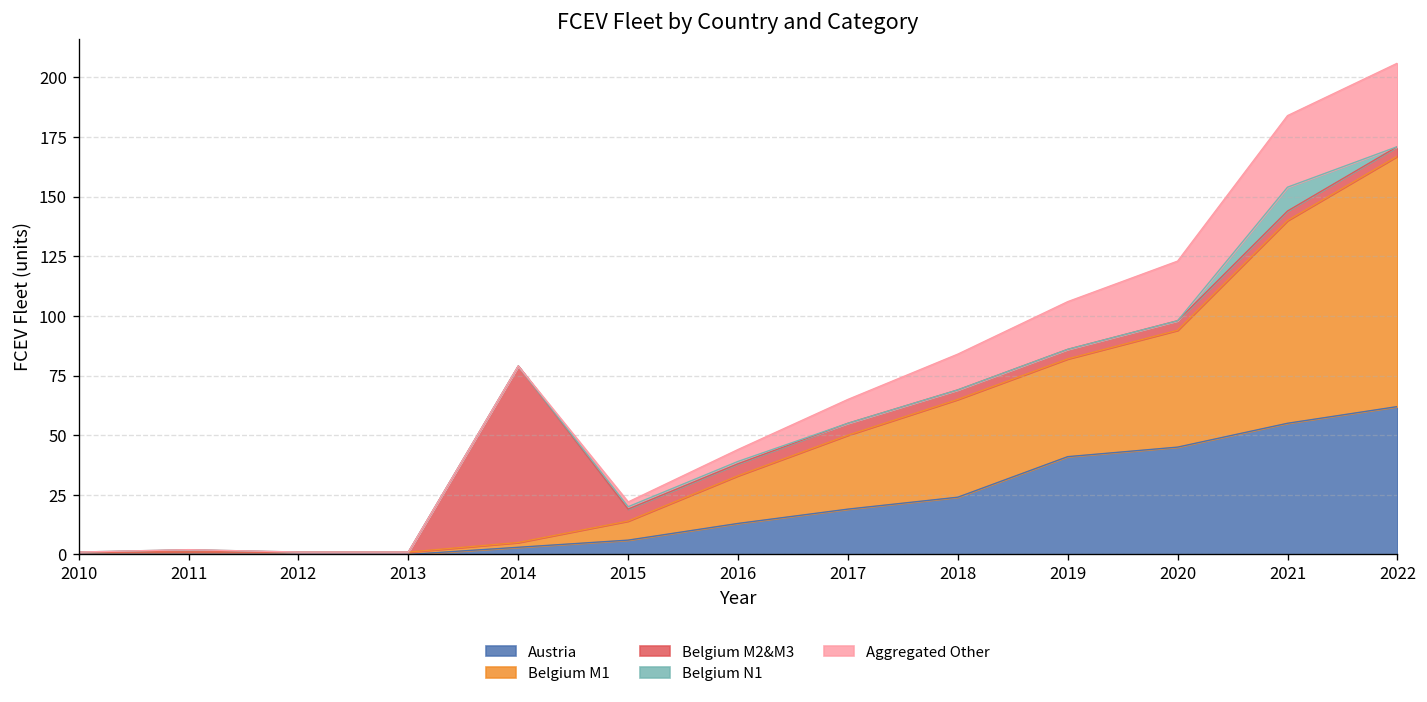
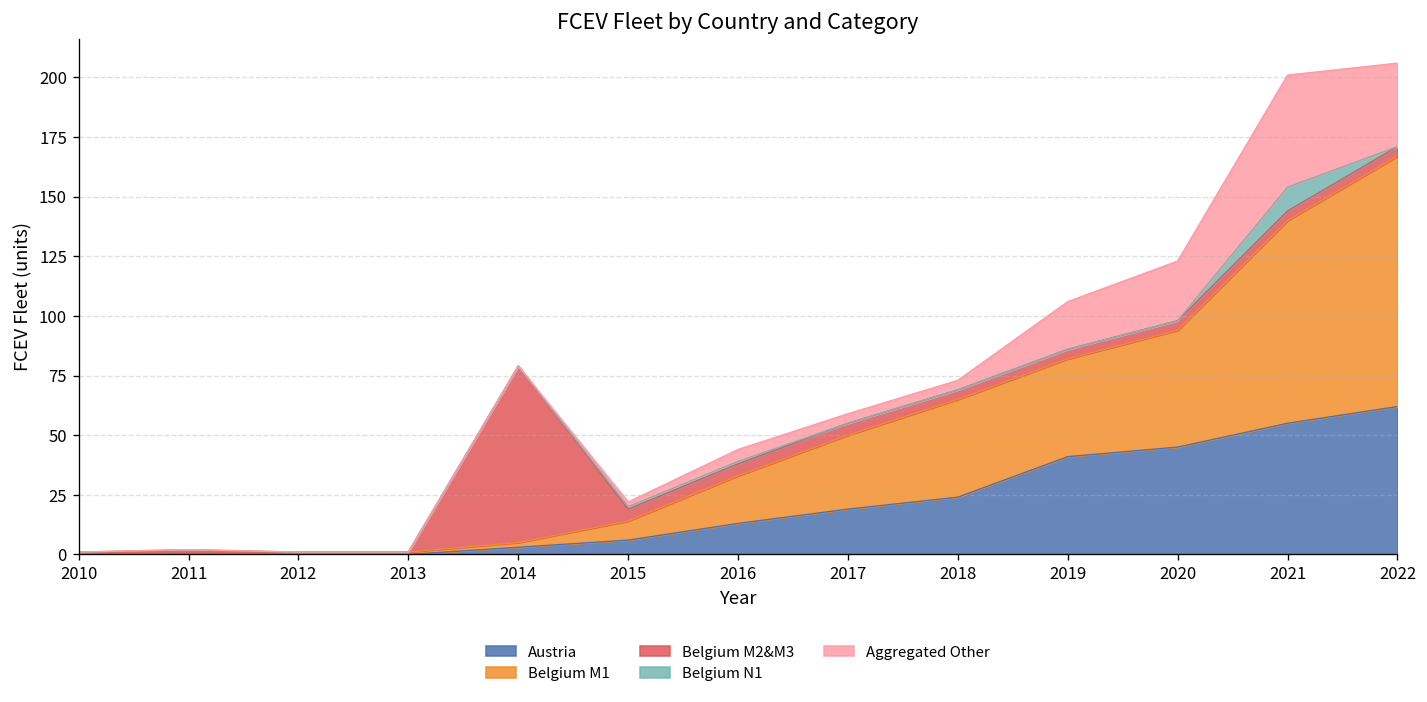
Aggregated Other, 2017: 10 -> 4
Aggregated Other, 2018: 15 -> 4
Aggregated Other, 2021: 30 -> 47
